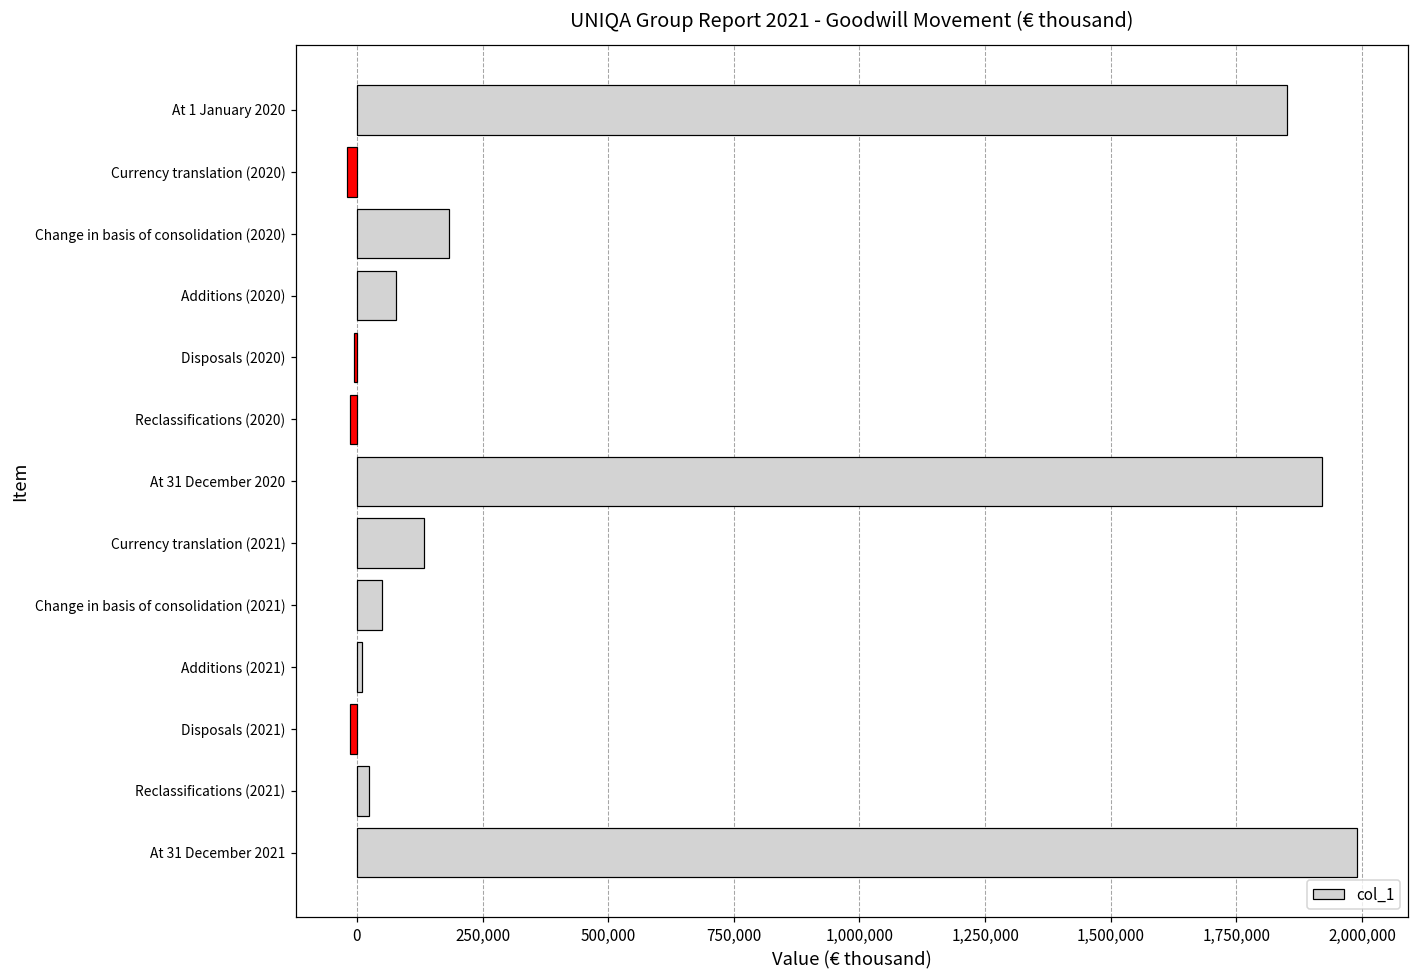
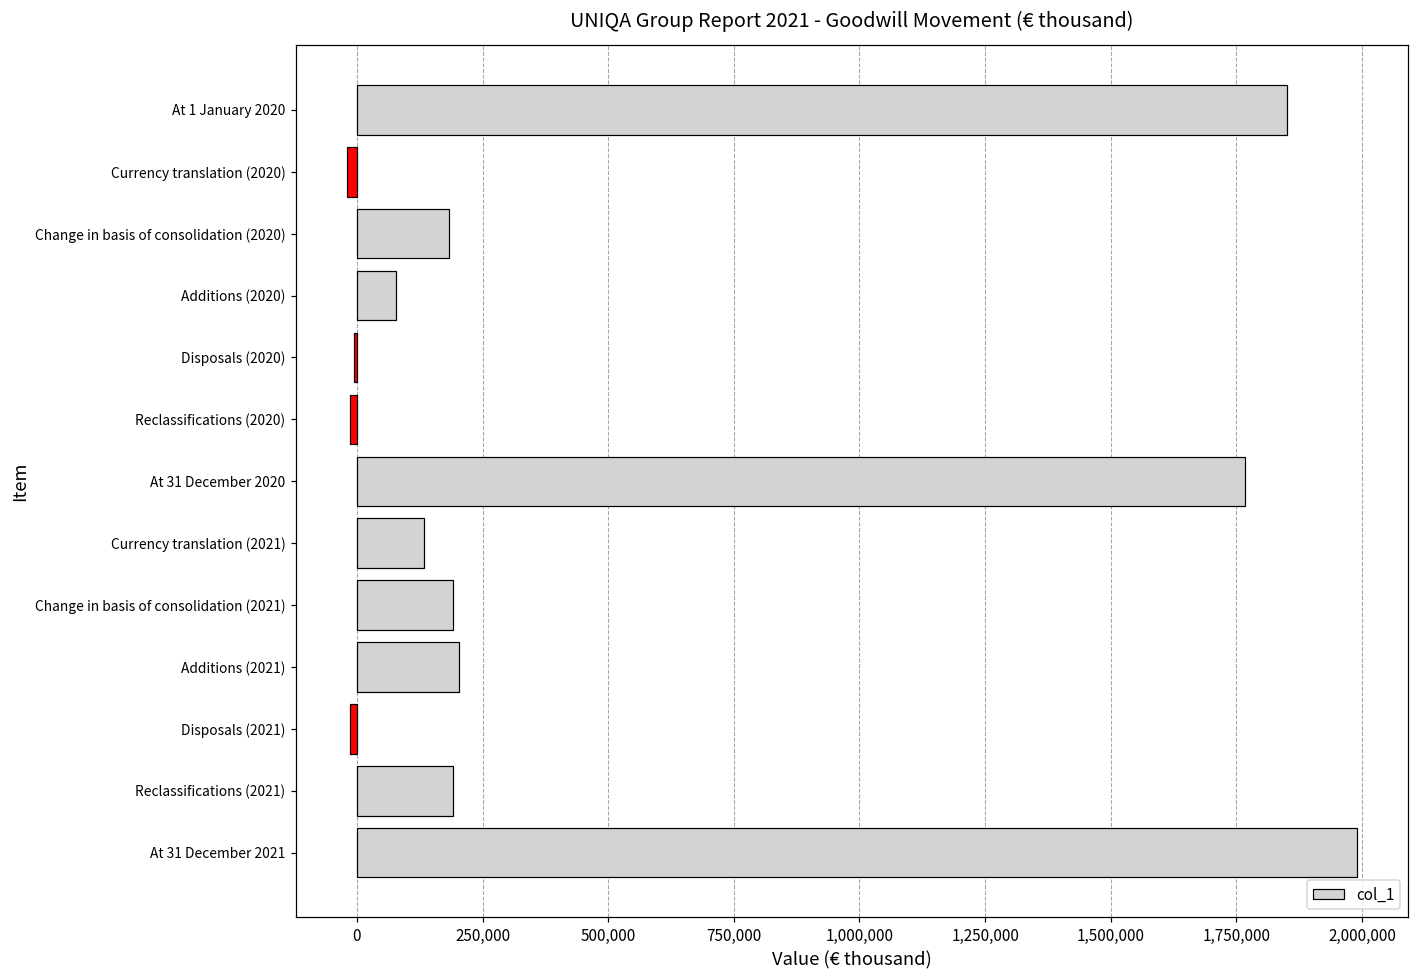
At 31 December 2020: 1,920,000 -> 1,770,000
Change in basis of consolidation (2021): 50,000 -> 190,000
Additions (2021): 10,000 -> 200,000
Reclassifications (2021): 20,000 -> 190,000
